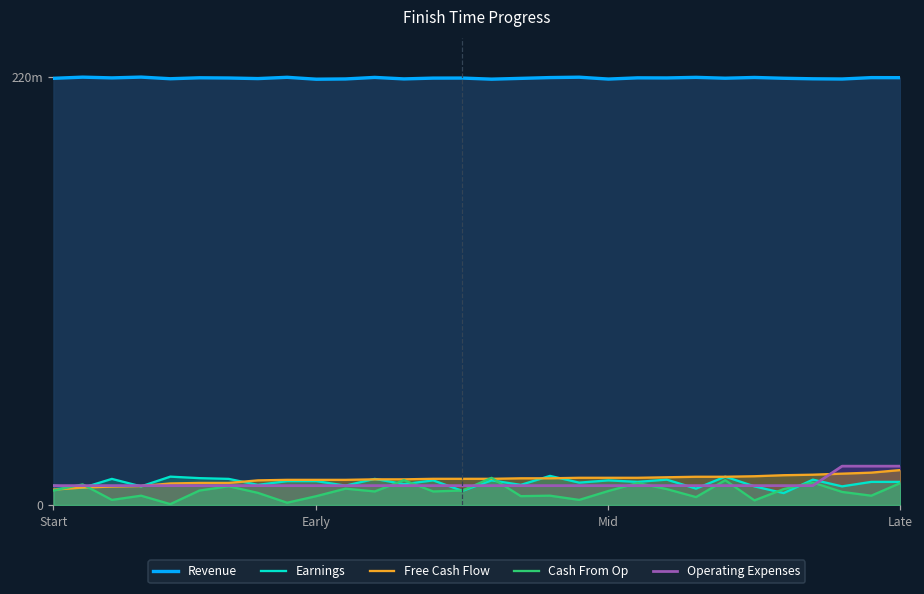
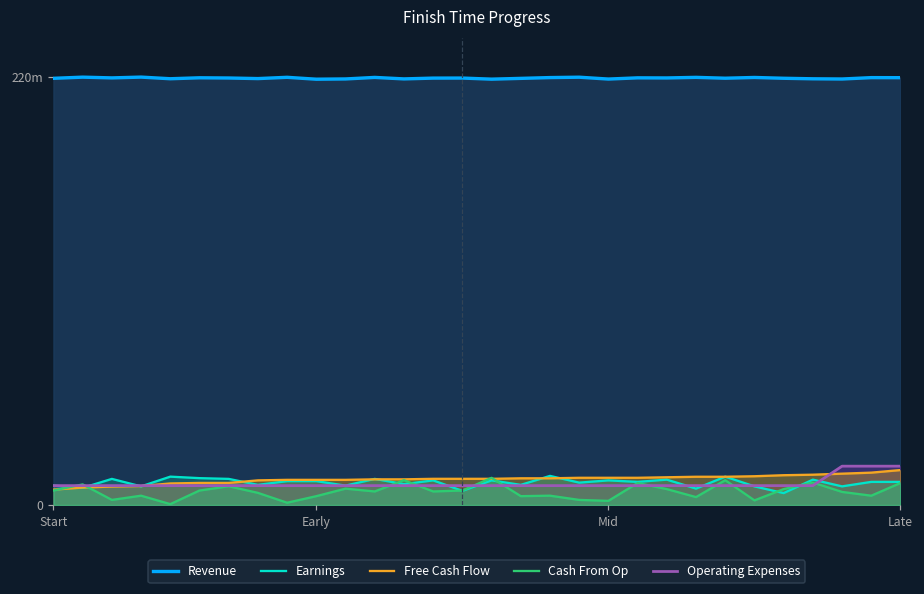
Cash From Op, Mid: 7m -> 2m
